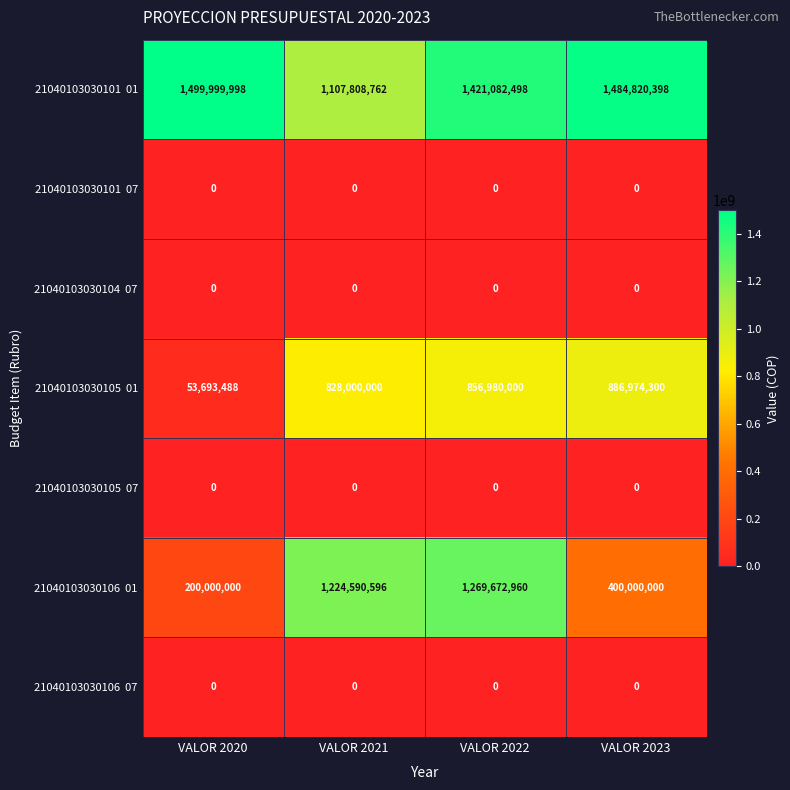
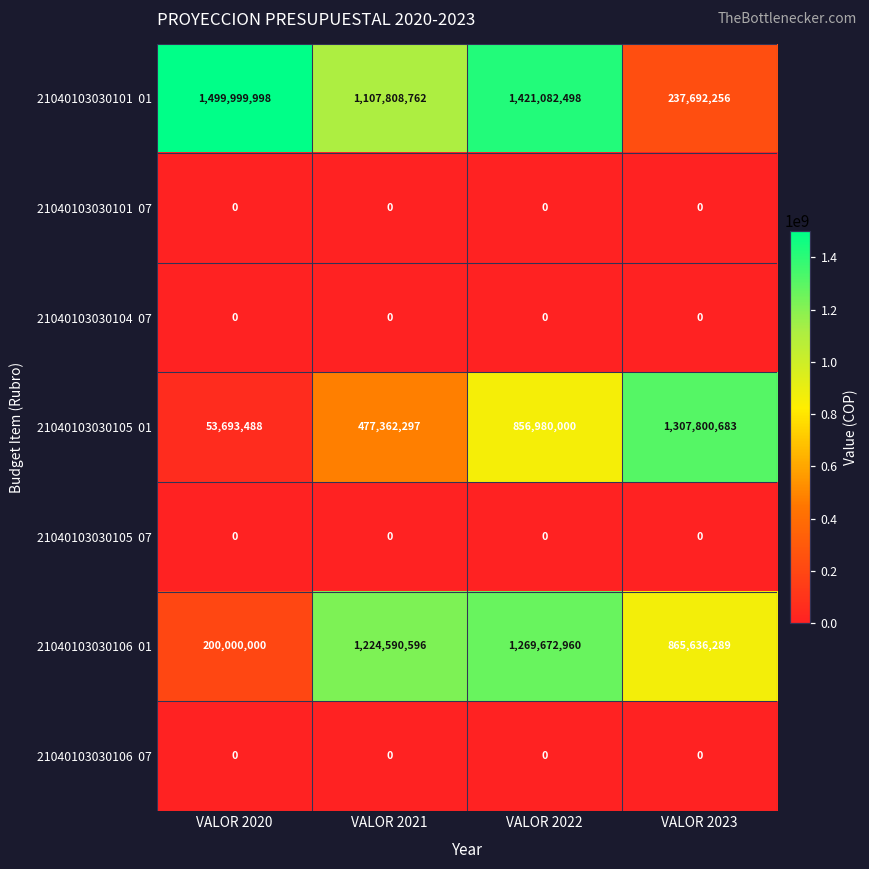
21040103030101 01, VALOR 2023: 1,484,820,398 -> 237,692,256
21040103030105 01, VALOR 2021: 828,000,000 -> 477,362,297
21040103030105 01, VALOR 2023: 886,974,300 -> 1,307,800,683
21040103030106 01, VALOR 2023: 400,000,000 -> 865,636,289
